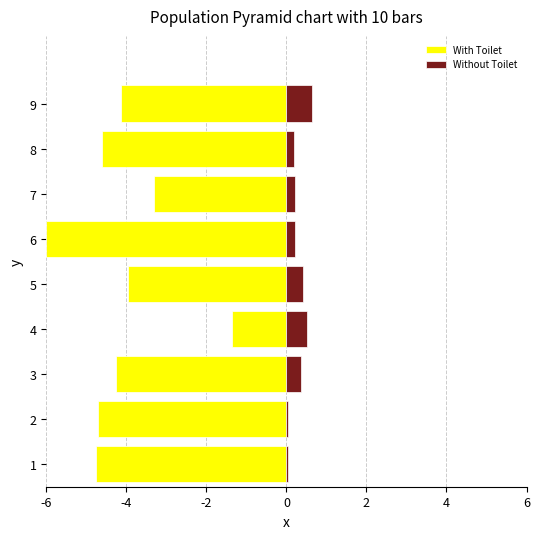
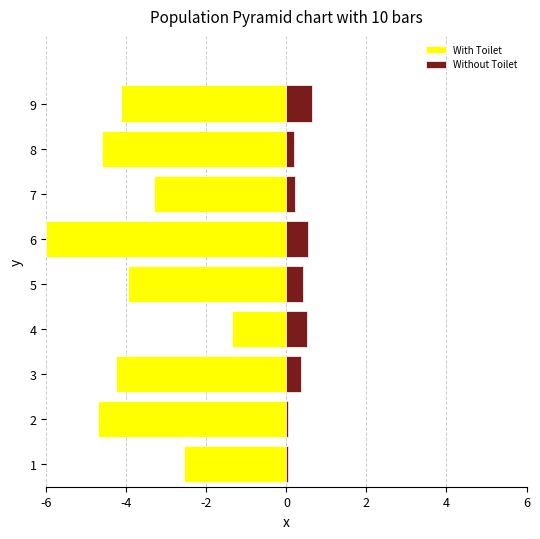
Without Toilet, 6: 0.2 -> 0.5
With Toilet, 1: -4.8 -> -2.5
